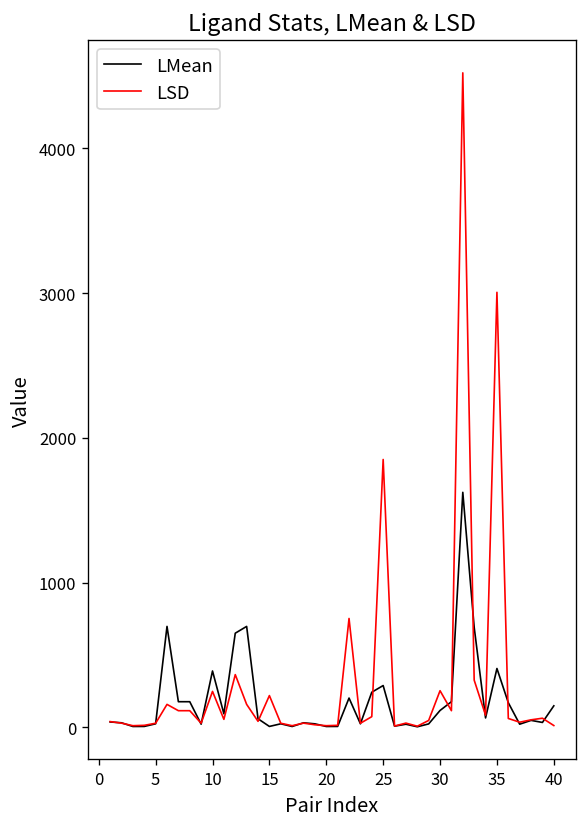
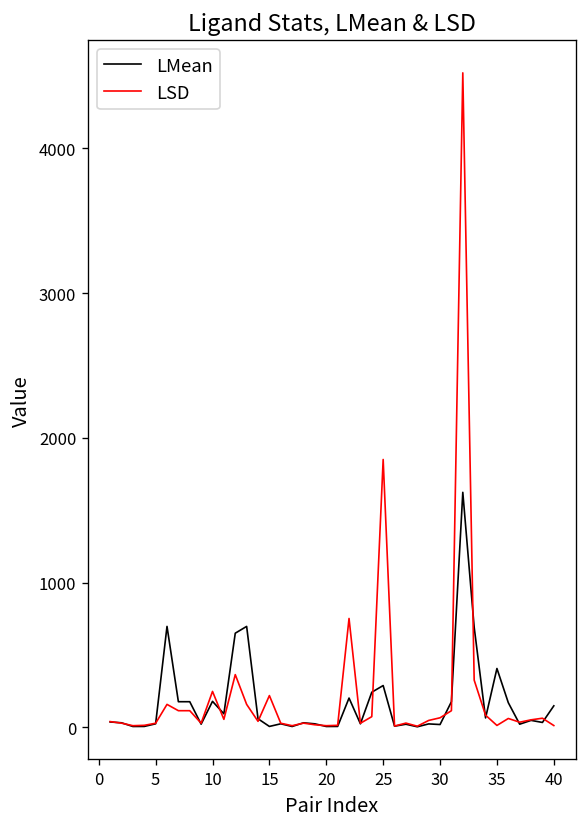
LMean, 10: 390 -> 180
LMean, 30: 120 -> 20
LSD, 30: 250 -> 70
LSD, 35: 3010 -> 10
